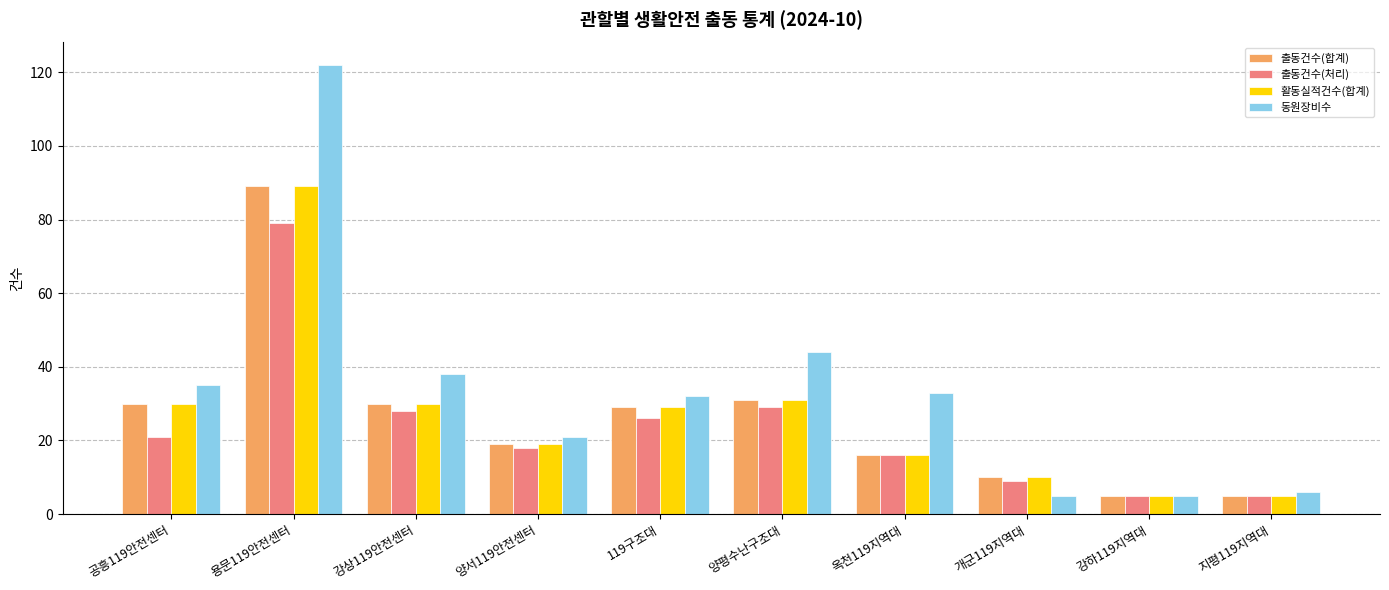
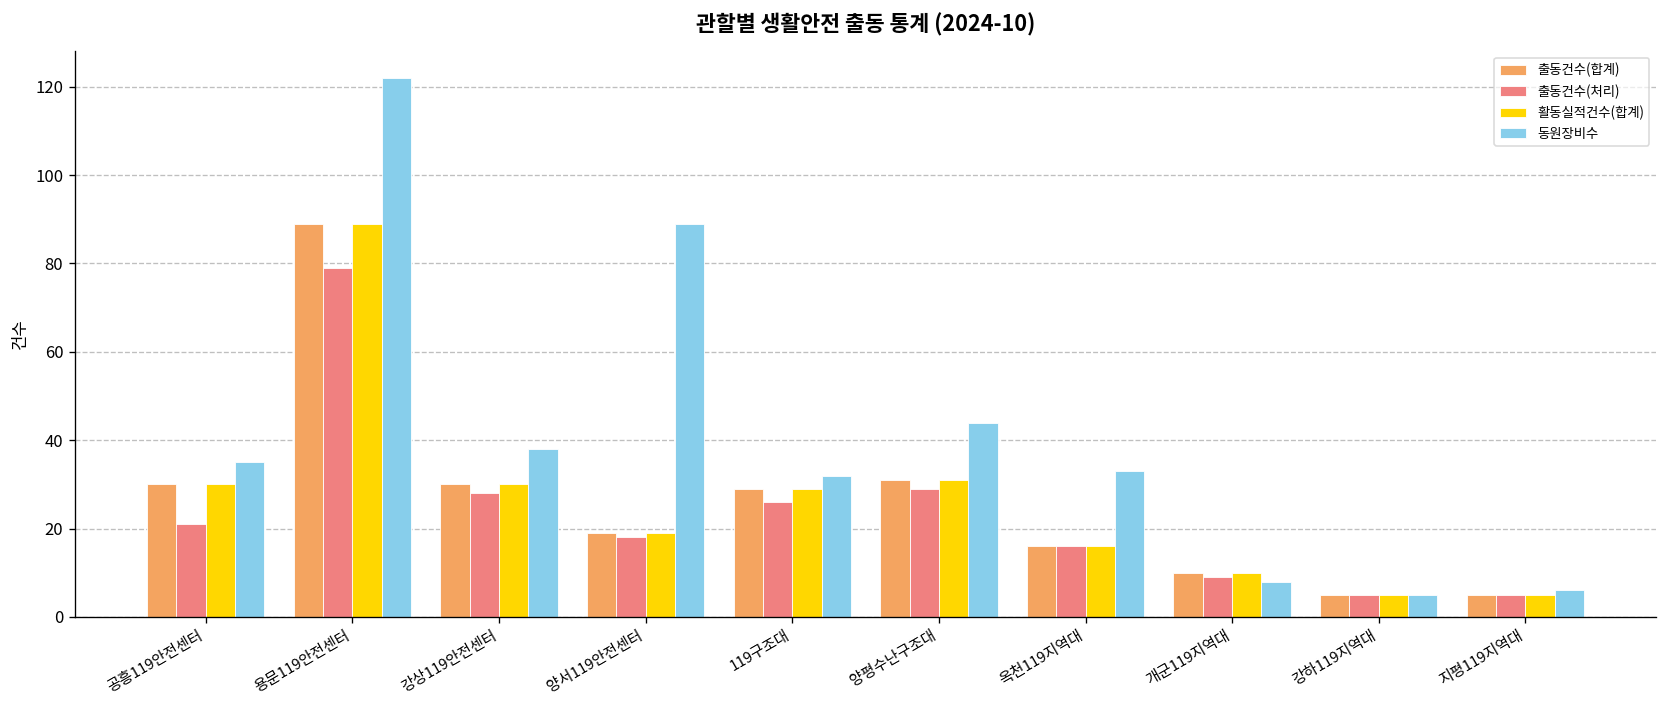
동원장비수, 양서119안전센터: 21 -> 89
동원장비수, 개군119지역대: 5 -> 8
